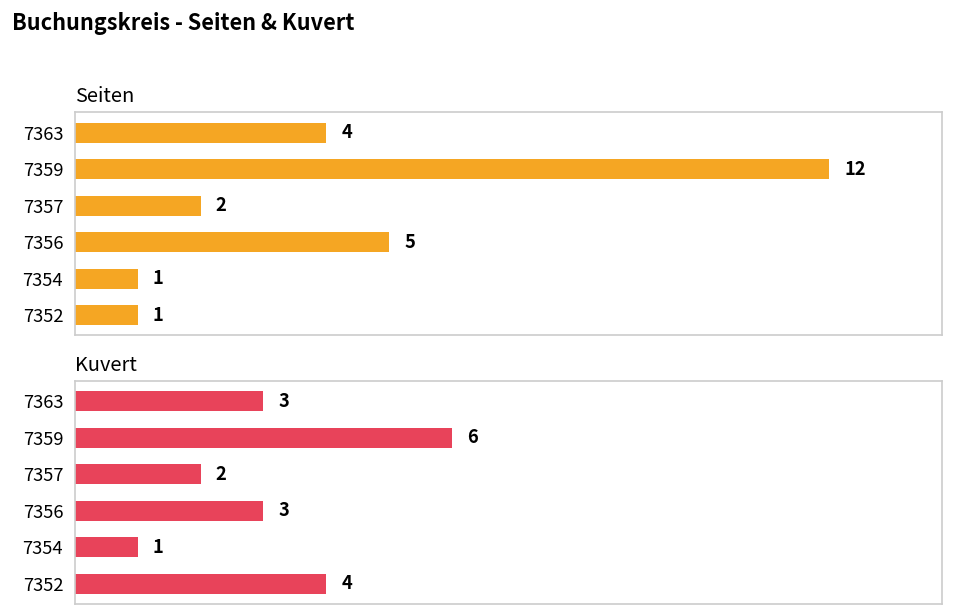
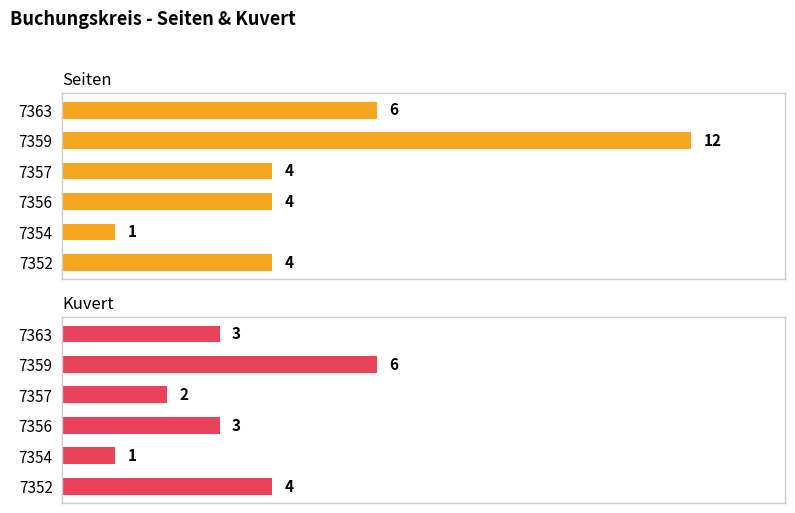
Seiten, 7363: 4 -> 6
Seiten, 7357: 2 -> 4
Seiten, 7356: 5 -> 4
Seiten, 7352: 1 -> 4
